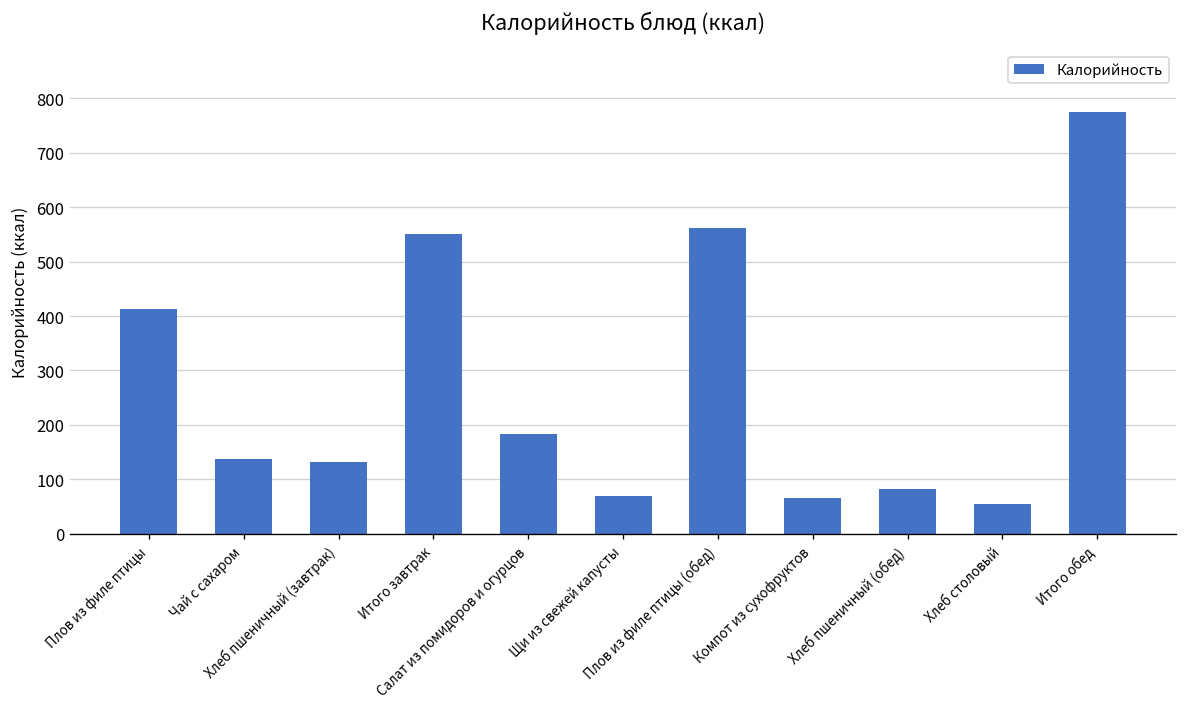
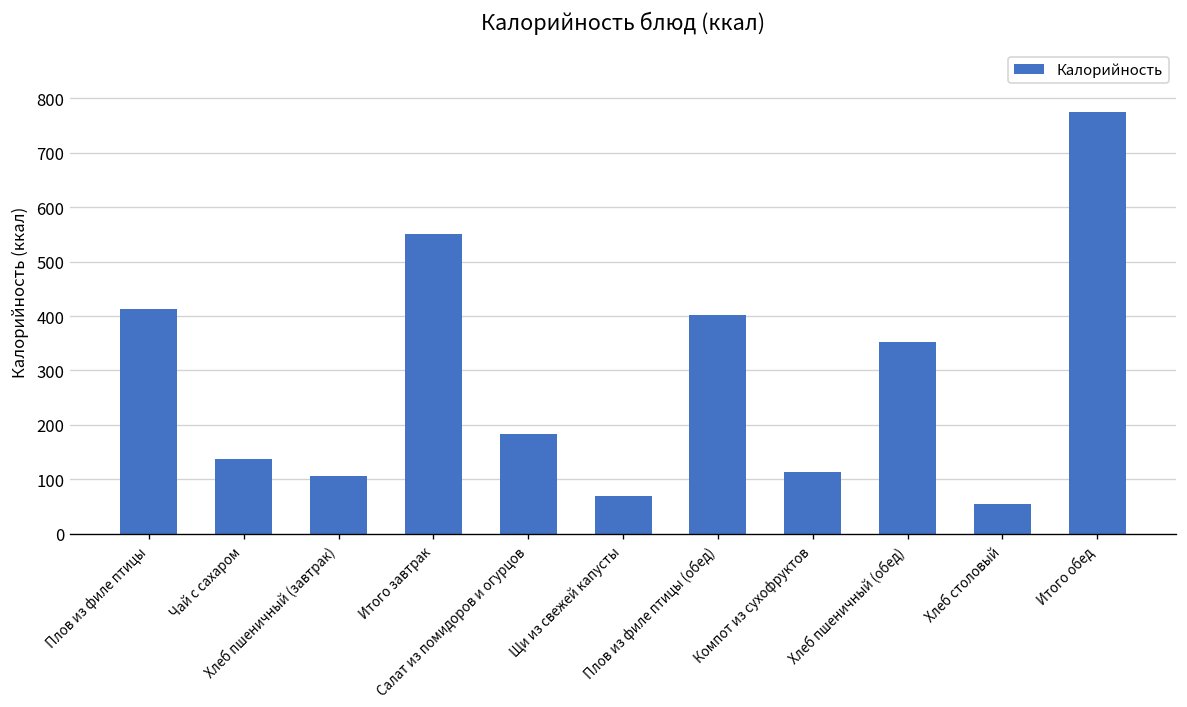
Хлеб пшеничный (завтрак): 130 -> 110
Плов из филе птицы (обед): 560 -> 400
Компот из сухофруктов: 70 -> 110
Хлеб пшеничный (обед): 80 -> 350
